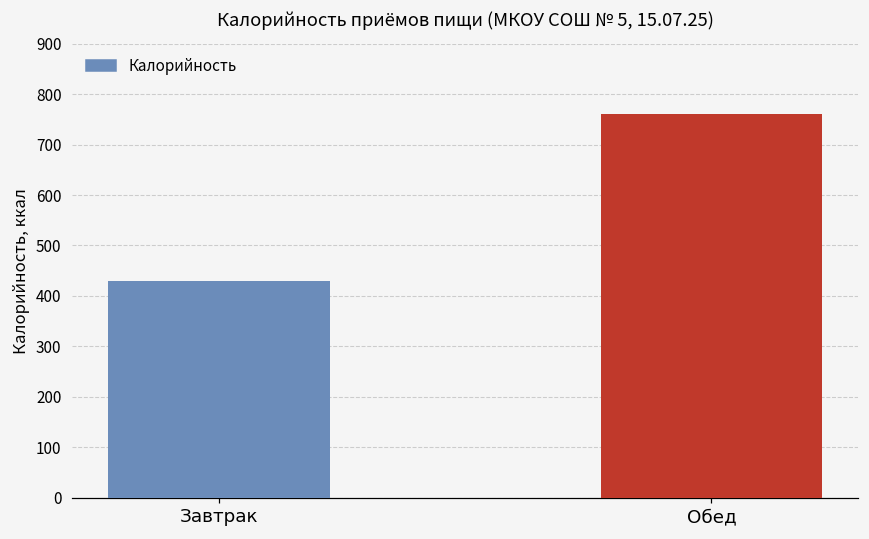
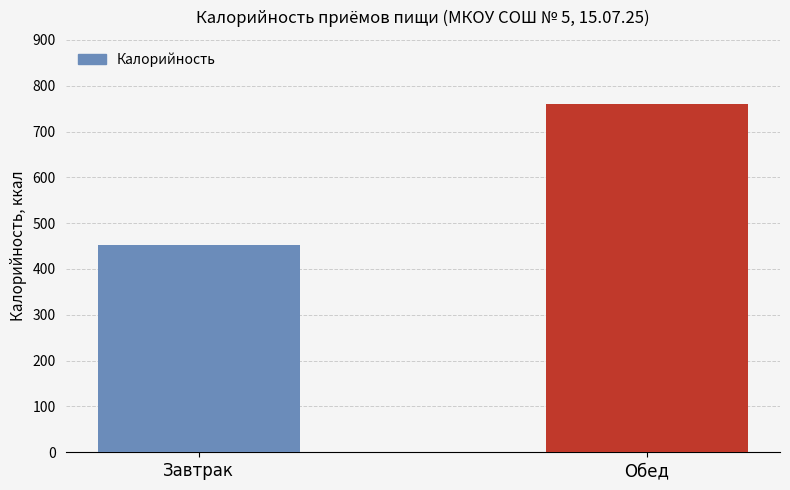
Завтрак: 430 -> 450
